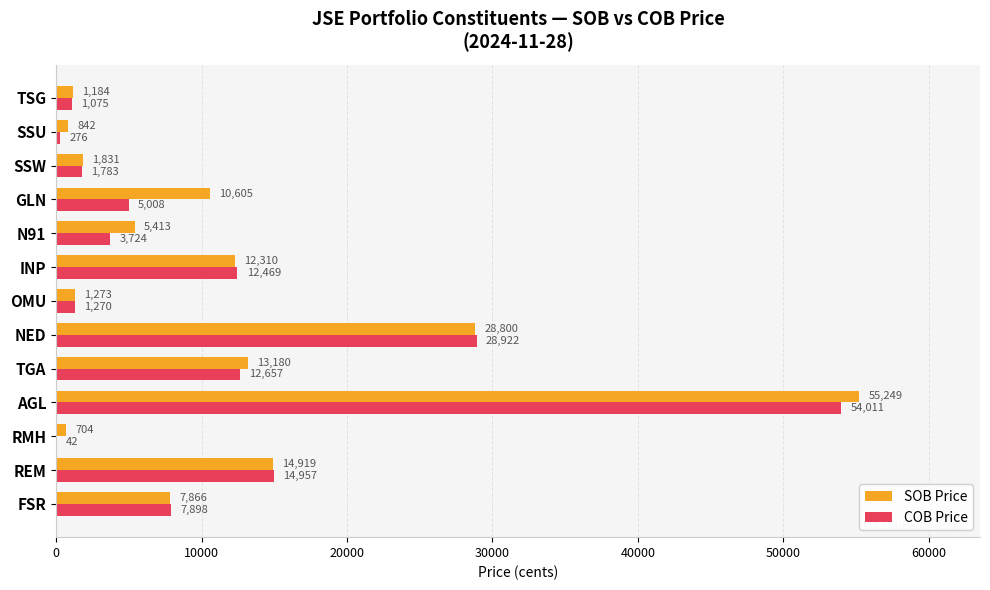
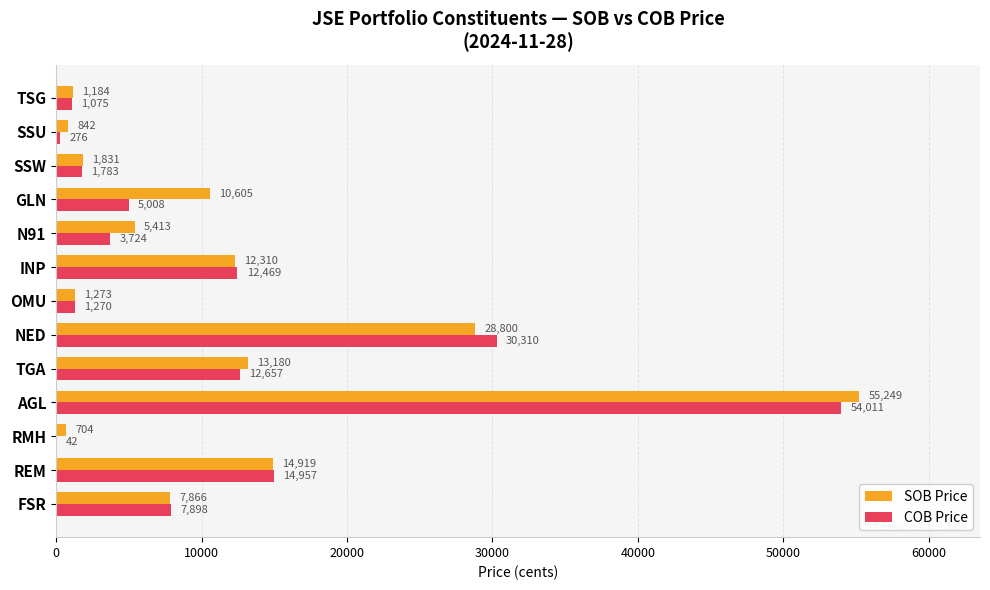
COB Price, NED: 28,922 -> 30,310
